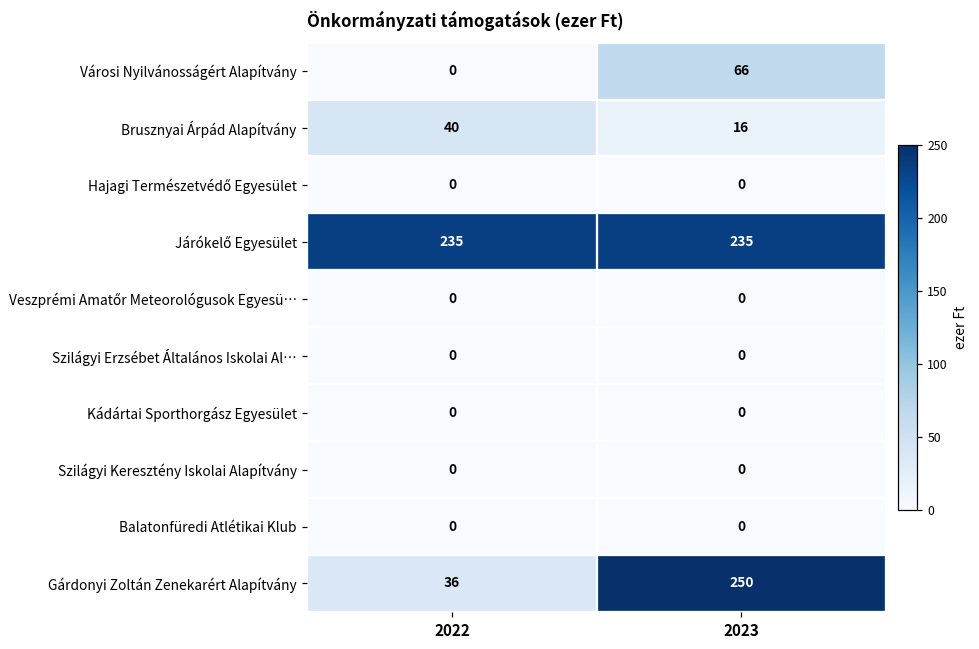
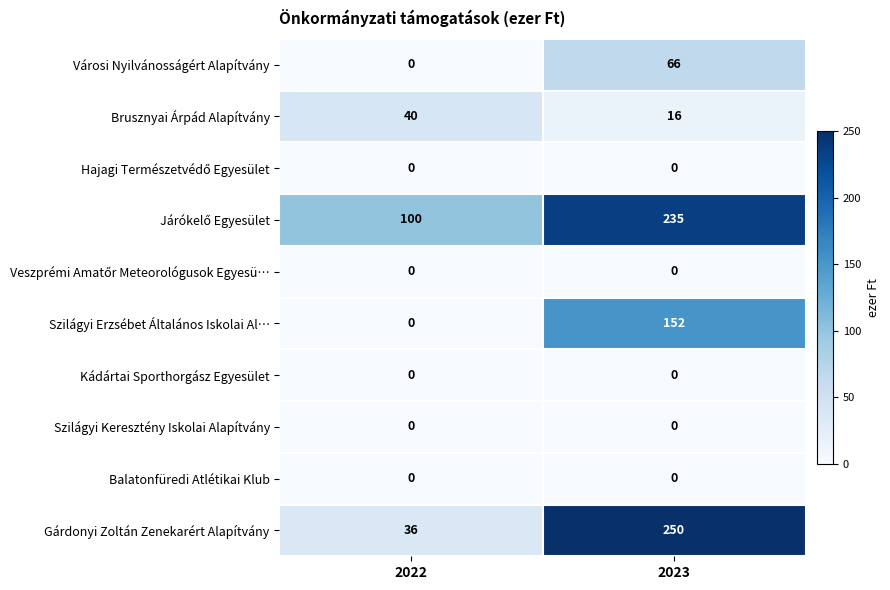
Járókelő Egyesület, 2022: 235 -> 100
Szilágyi Erzsébet Általános Iskolai Al…, 2023: 0 -> 152
